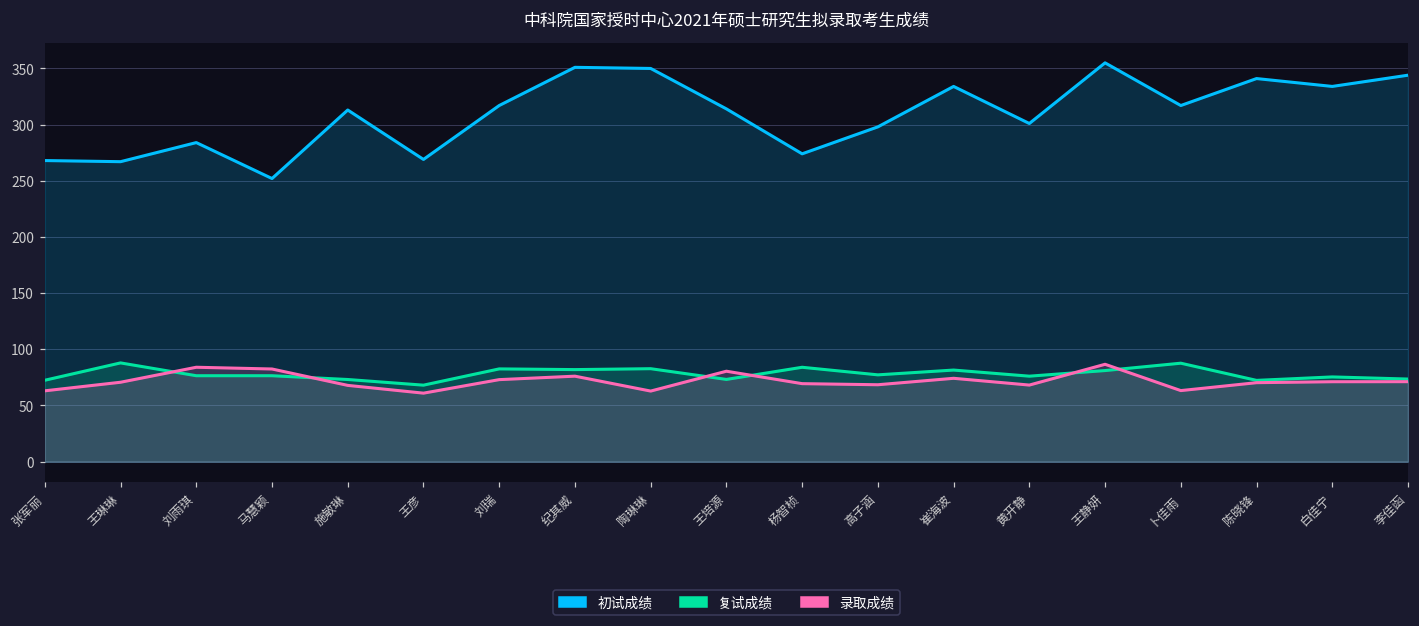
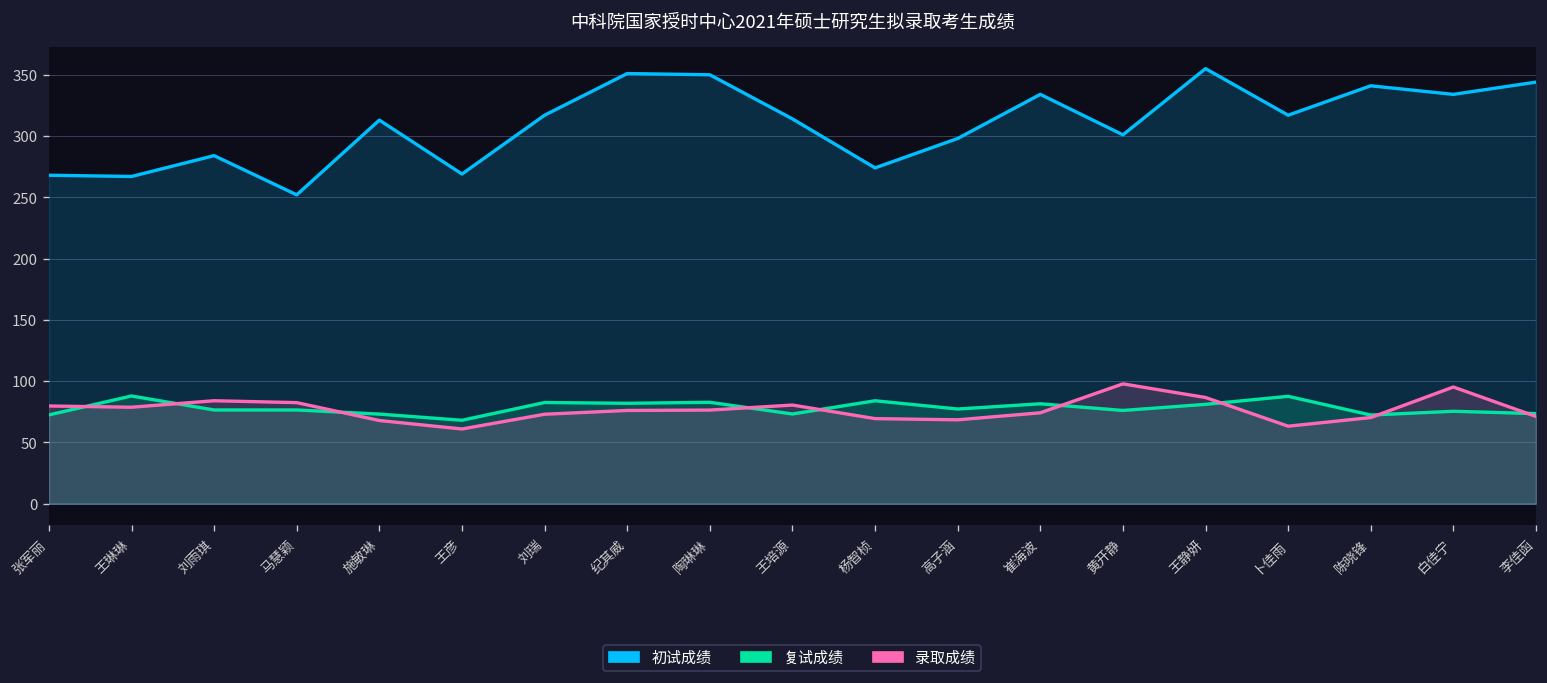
录取成绩, 张军丽: 63 -> 80
录取成绩, 王琳琳: 71 -> 79
录取成绩, 陶琳琳: 63 -> 76
录取成绩, 黄开静: 68 -> 98
录取成绩, 白佳宁: 71 -> 95
